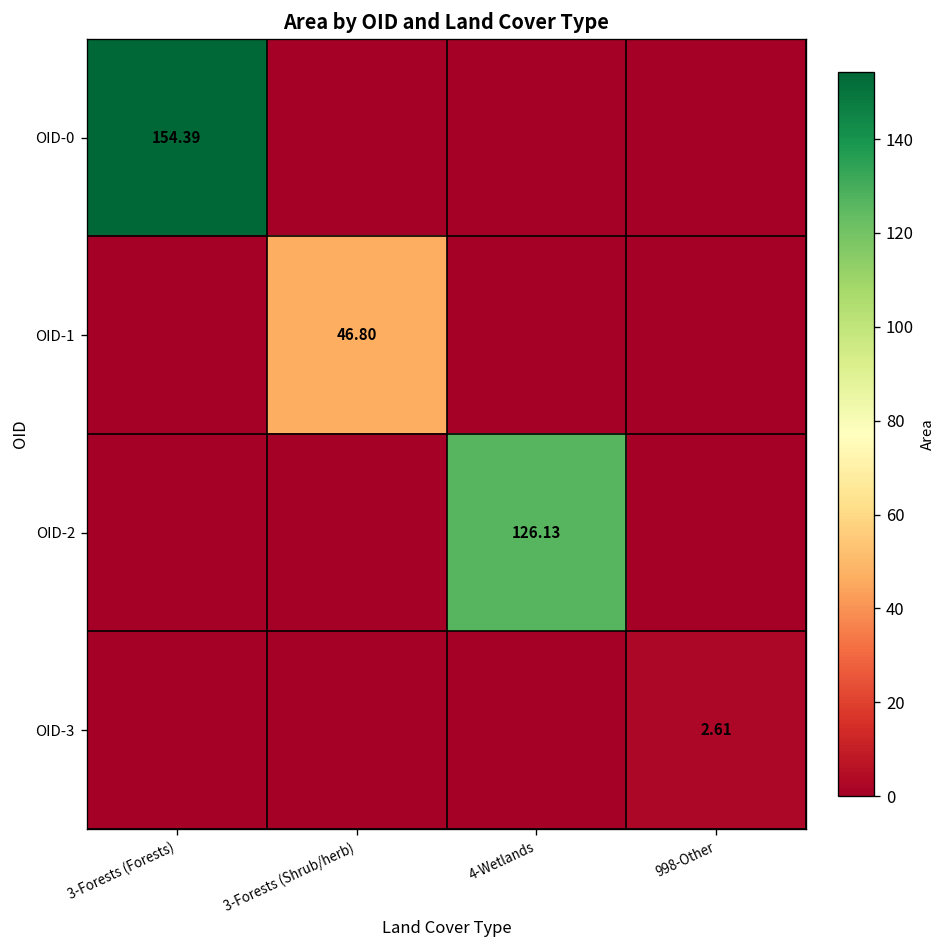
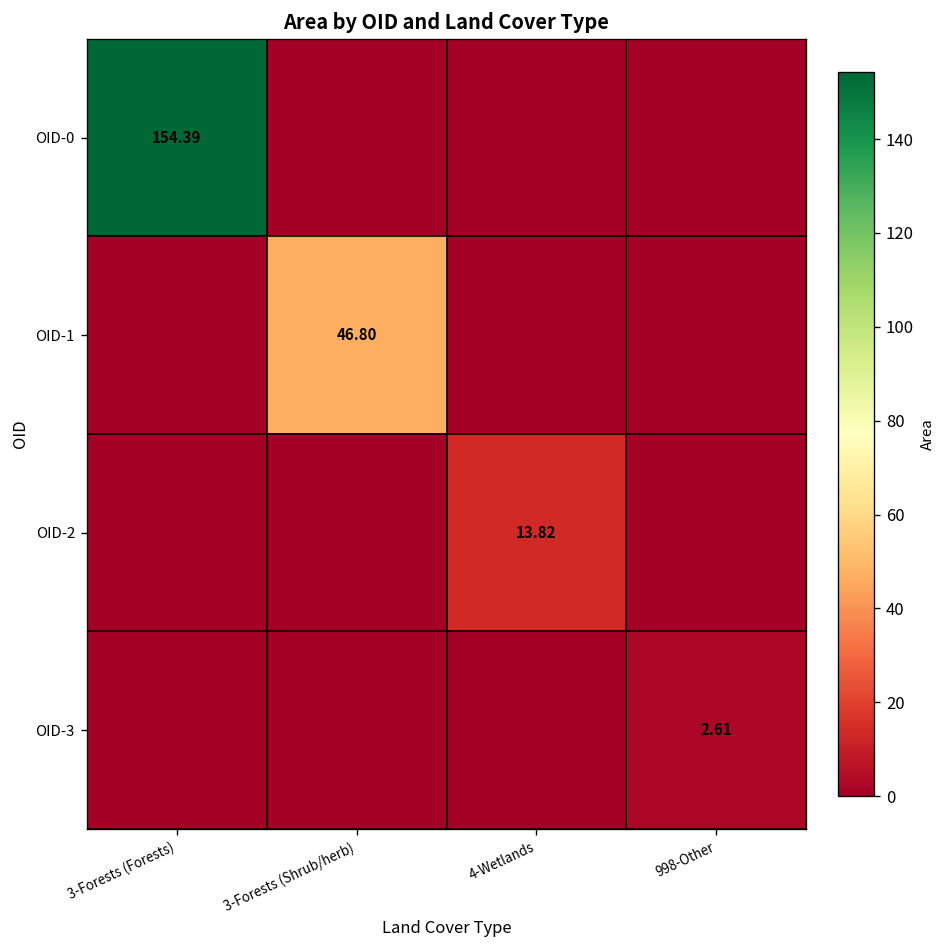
OID-2, 4-Wetlands: 126.13 -> 13.82
